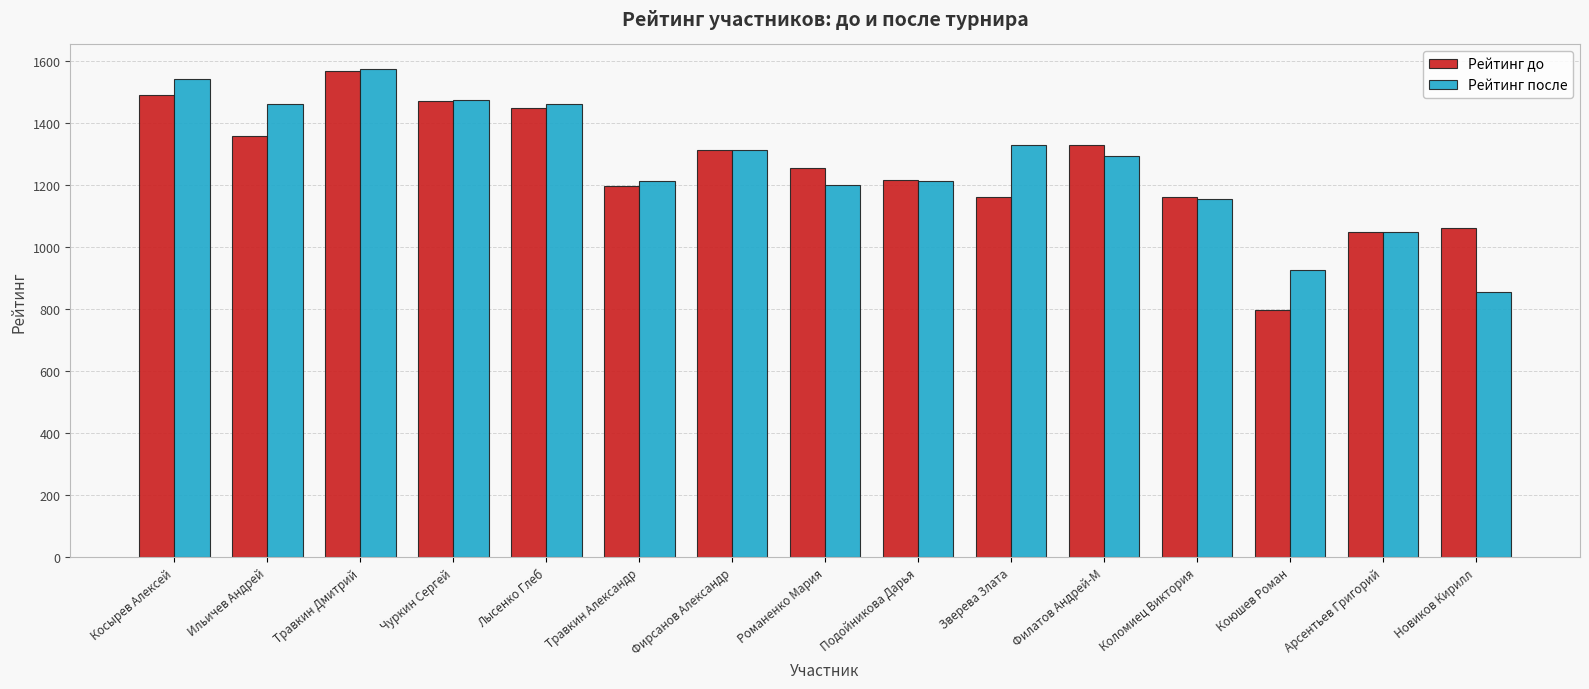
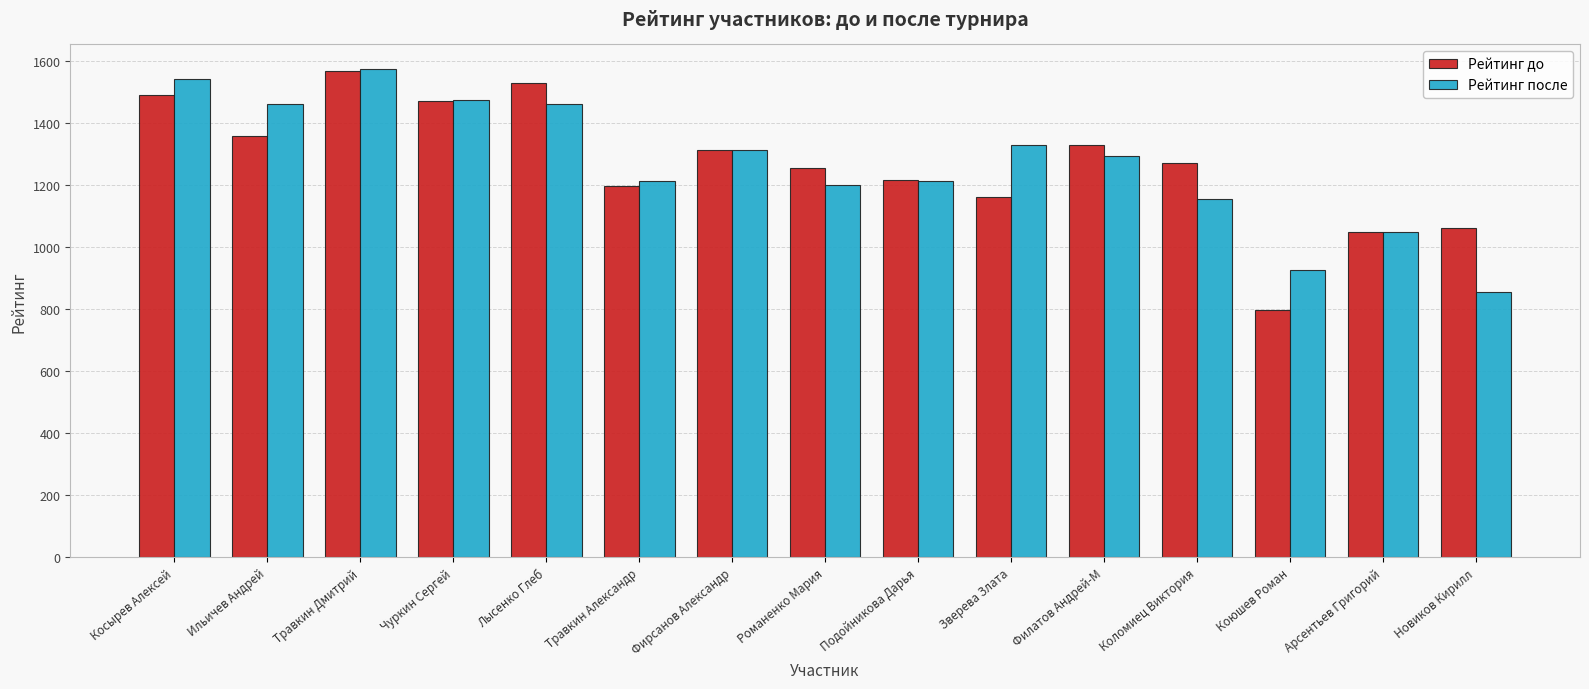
Рейтинг до, Лысенко Глеб: 1450 -> 1530
Рейтинг до, Коломиец Виктория: 1160 -> 1270
